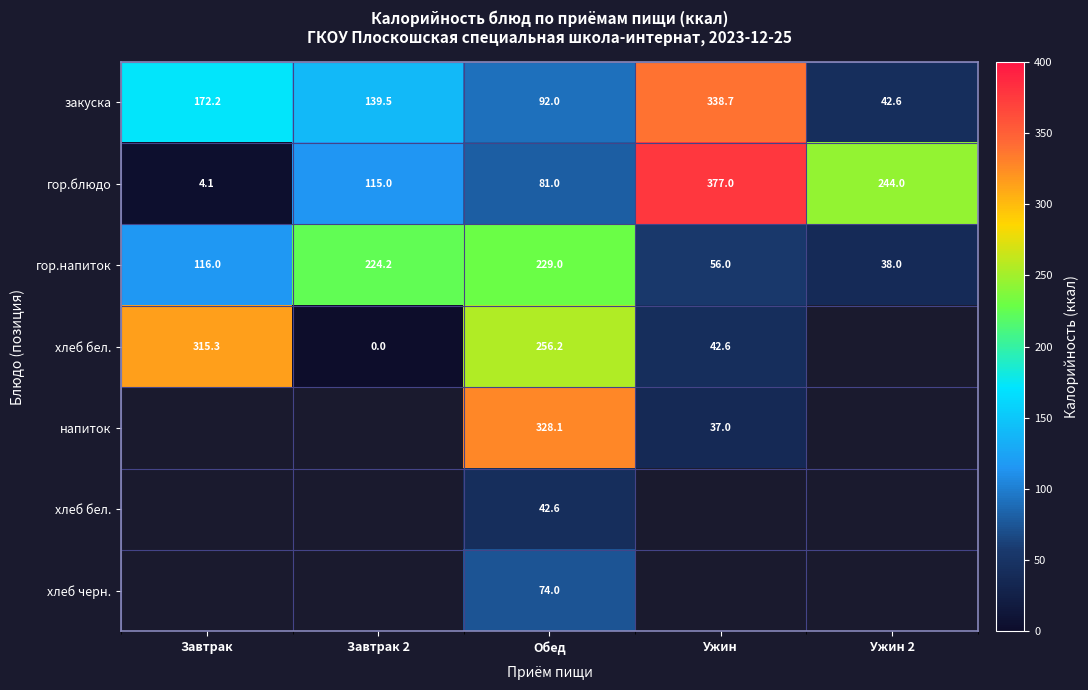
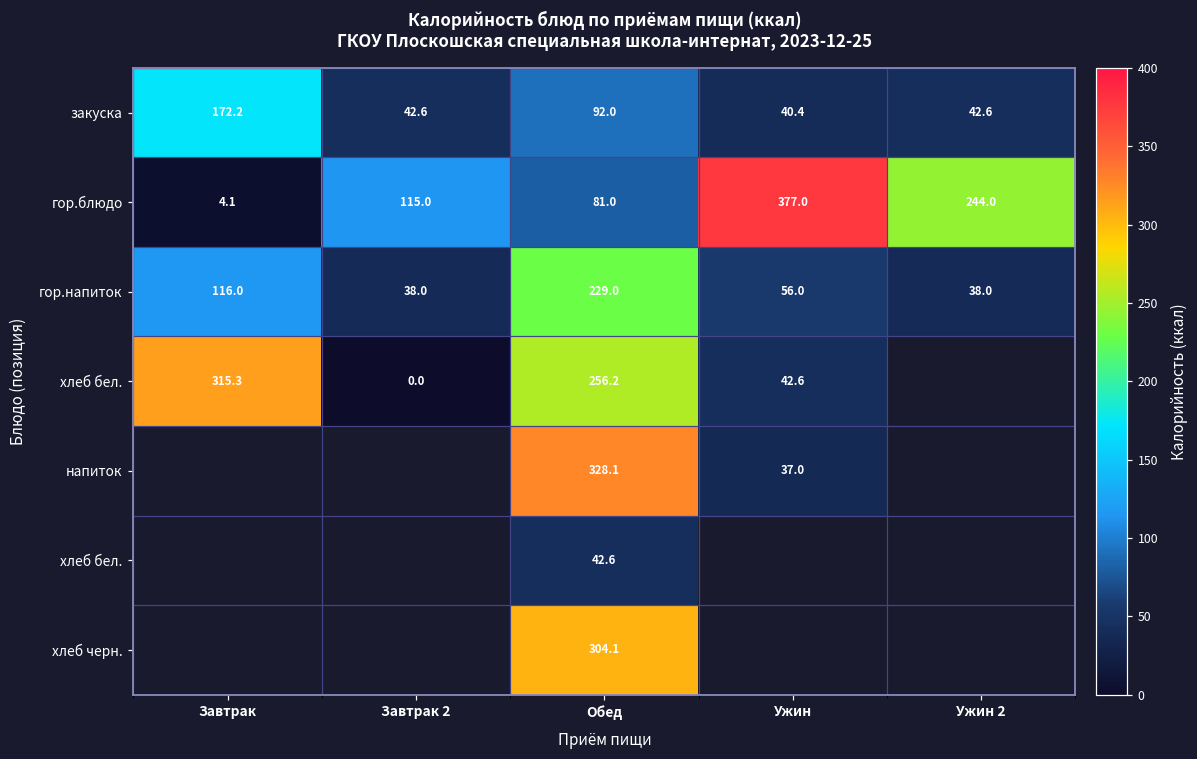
закуска, Завтрак 2: 139.5 -> 42.6
закуска, Ужин: 338.7 -> 40.4
гор.напиток, Завтрак 2: 224.2 -> 38.0
хлеб черн., Обед: 74.0 -> 304.1
